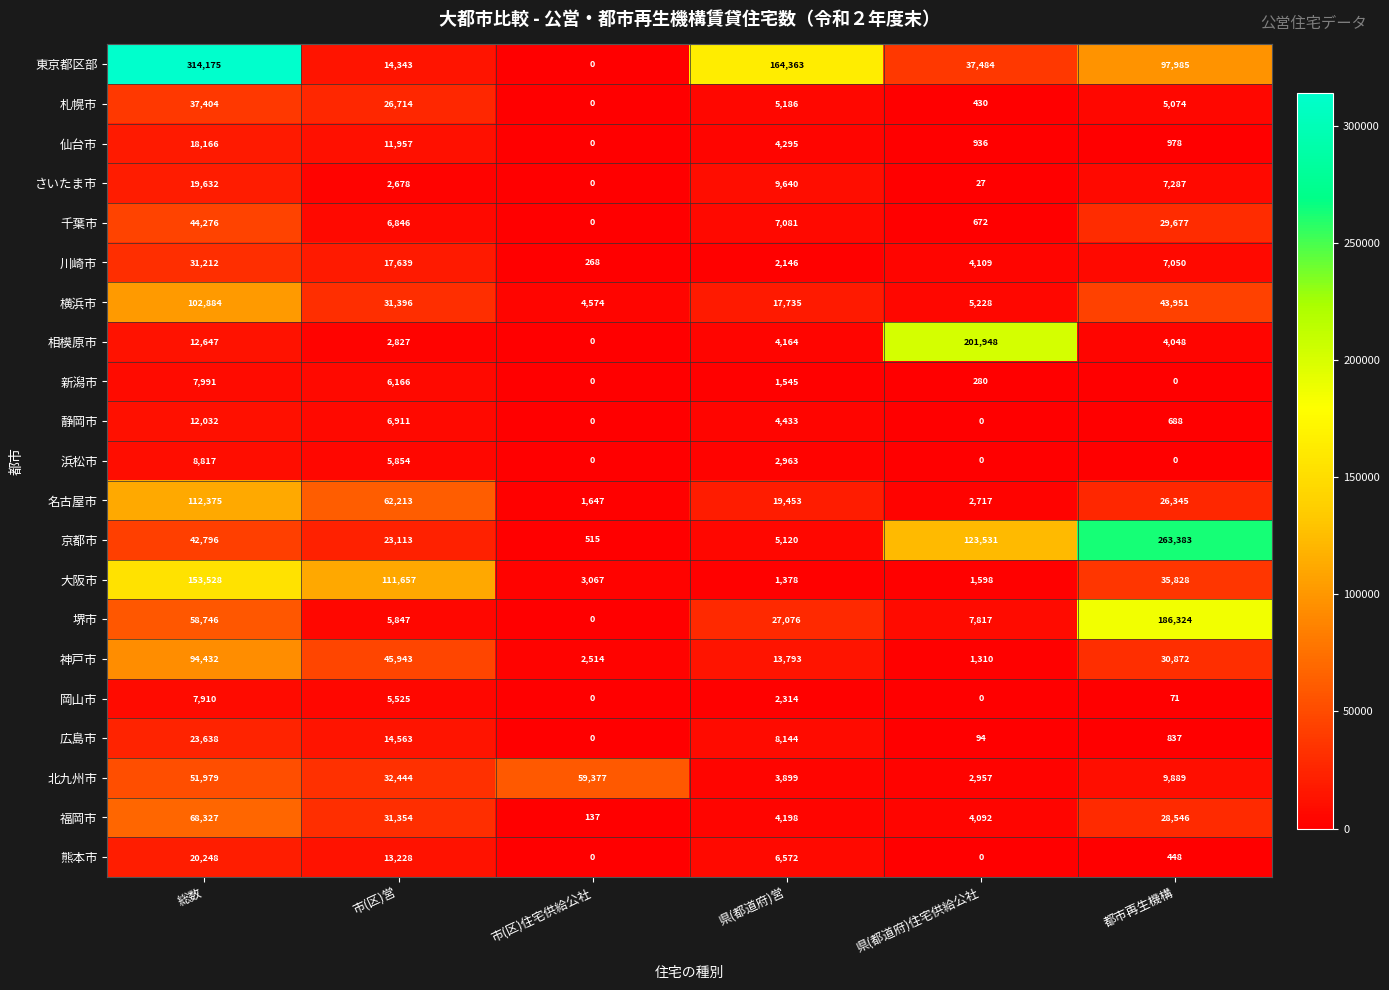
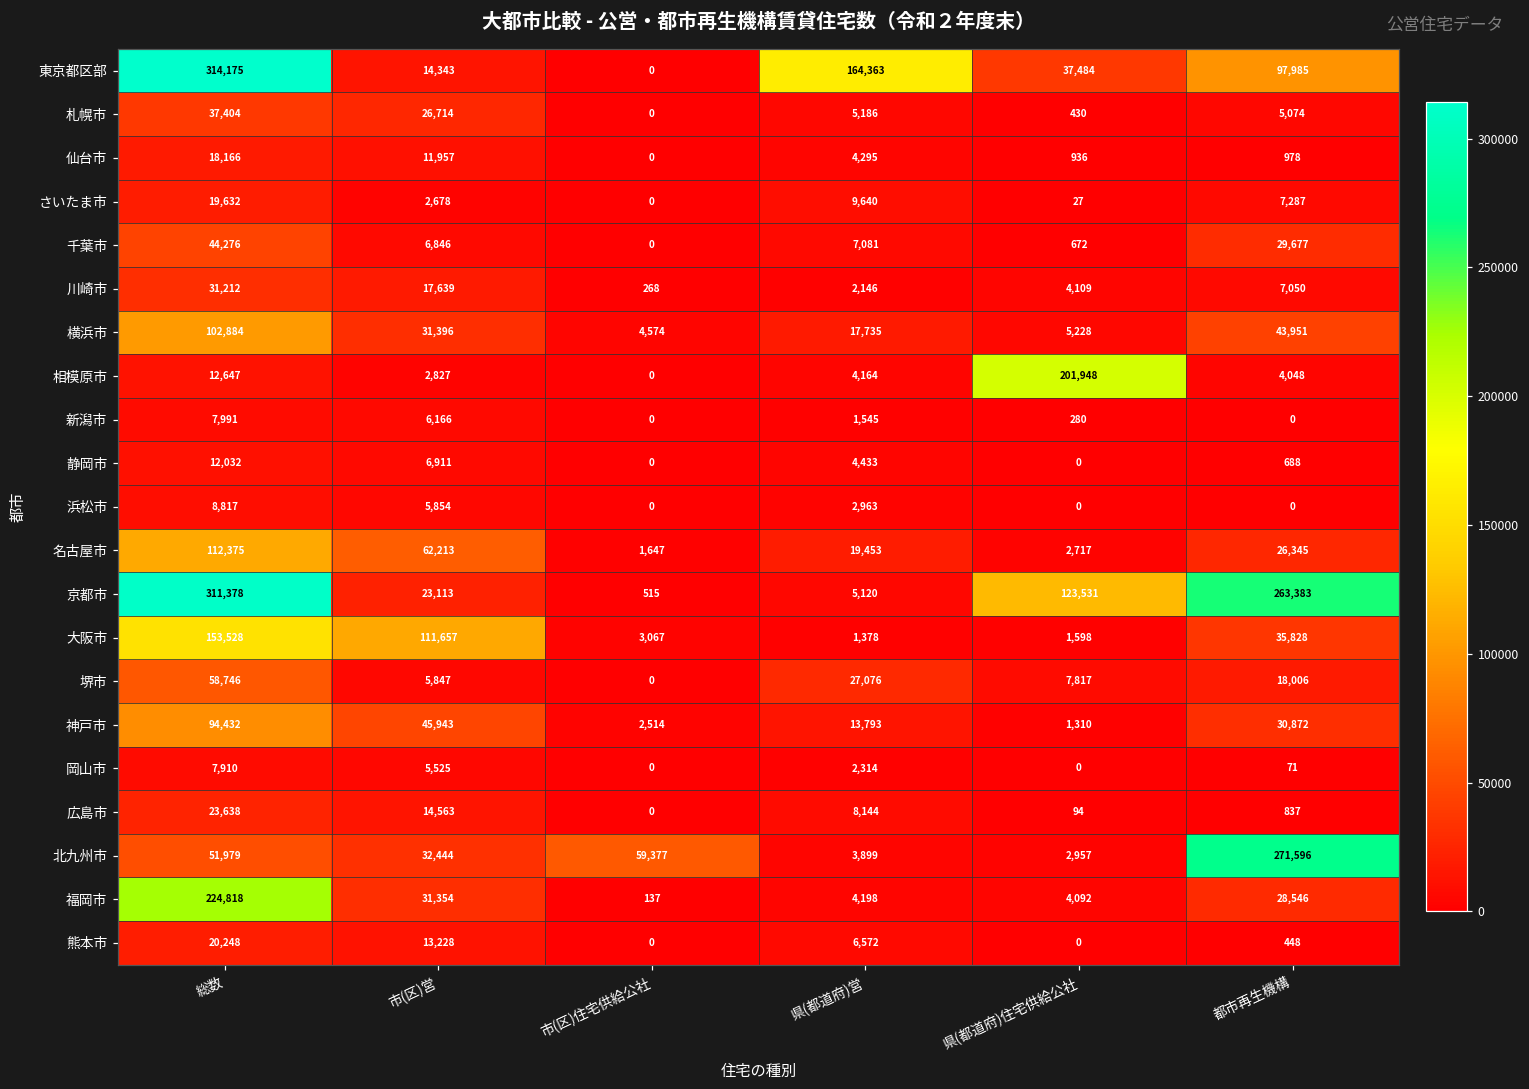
京都市, 総数: 42,796 -> 311,378
堺市, 都市再生機構: 186,324 -> 18,006
北九州市, 都市再生機構: 9,889 -> 271,596
福岡市, 総数: 68,327 -> 224,818
